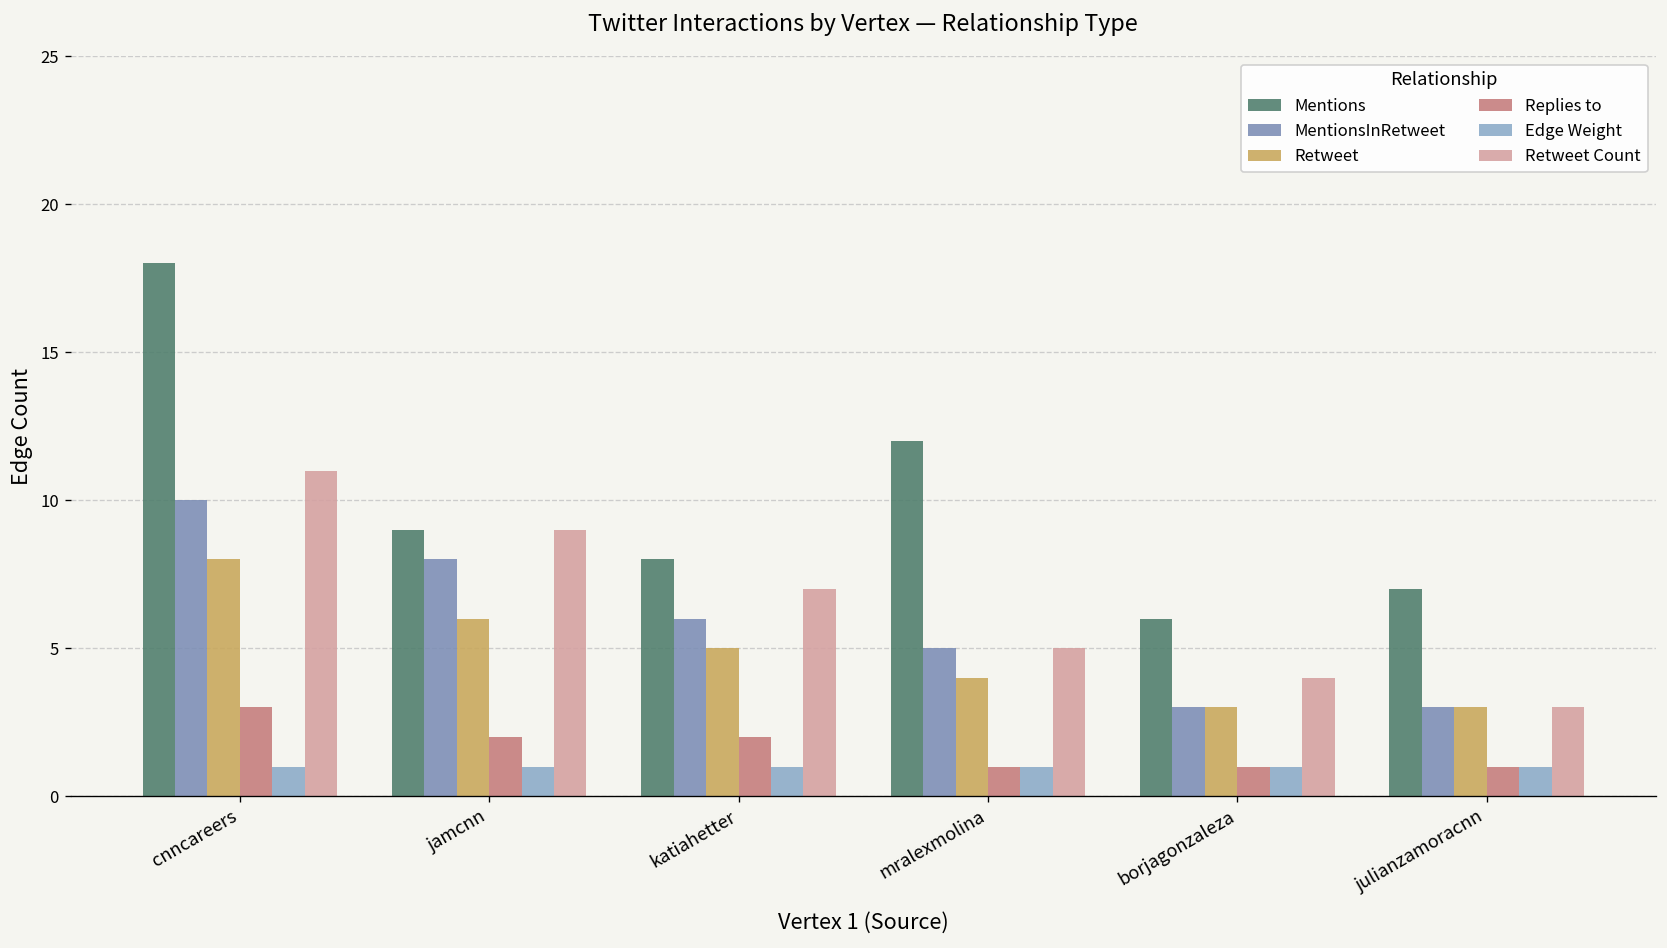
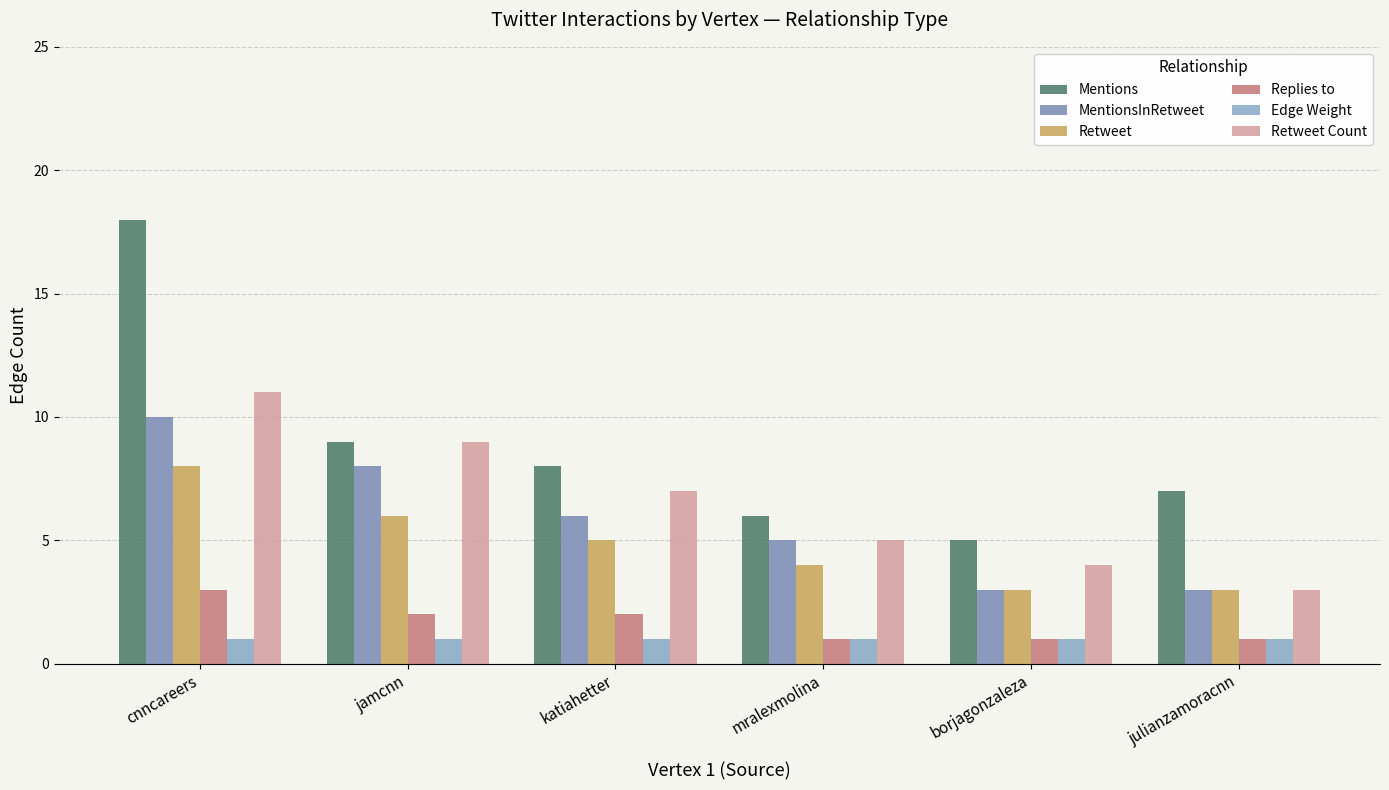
Mentions, mralexmolina: 12 -> 6
Mentions, borjagonzaleza: 6 -> 5
